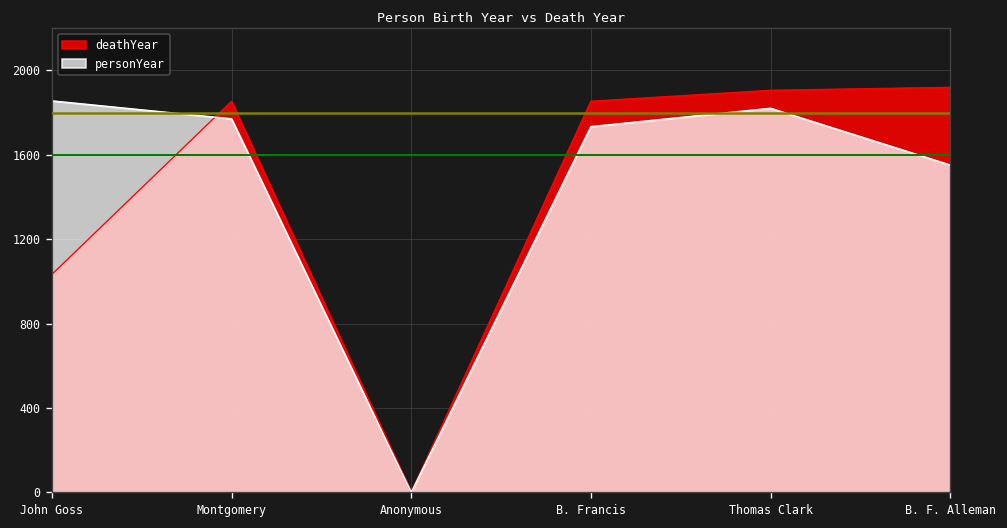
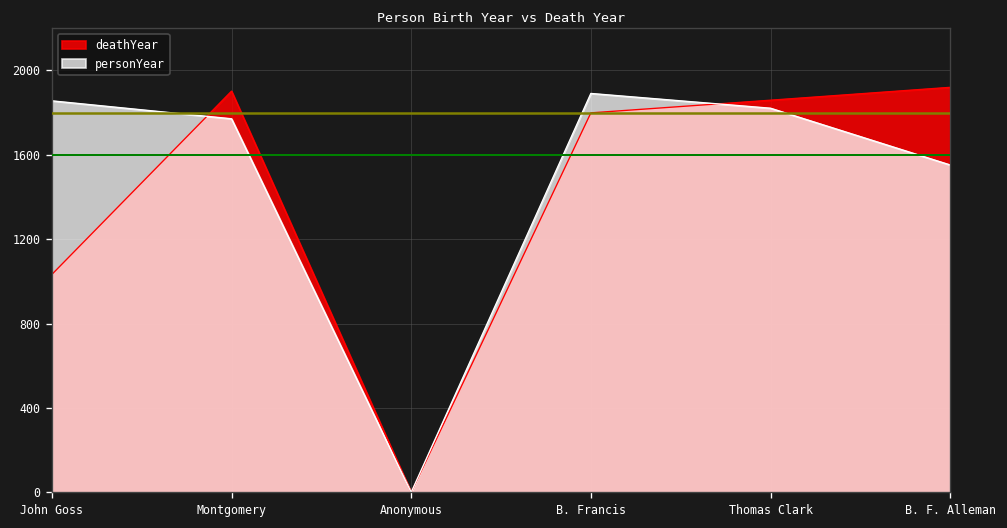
deathYear, Montgomery: 1850 -> 1900
deathYear, B. Francis: 1850 -> 1800
personYear, B. Francis: 1730 -> 1890
deathYear, Thomas Clark: 1910 -> 1860
